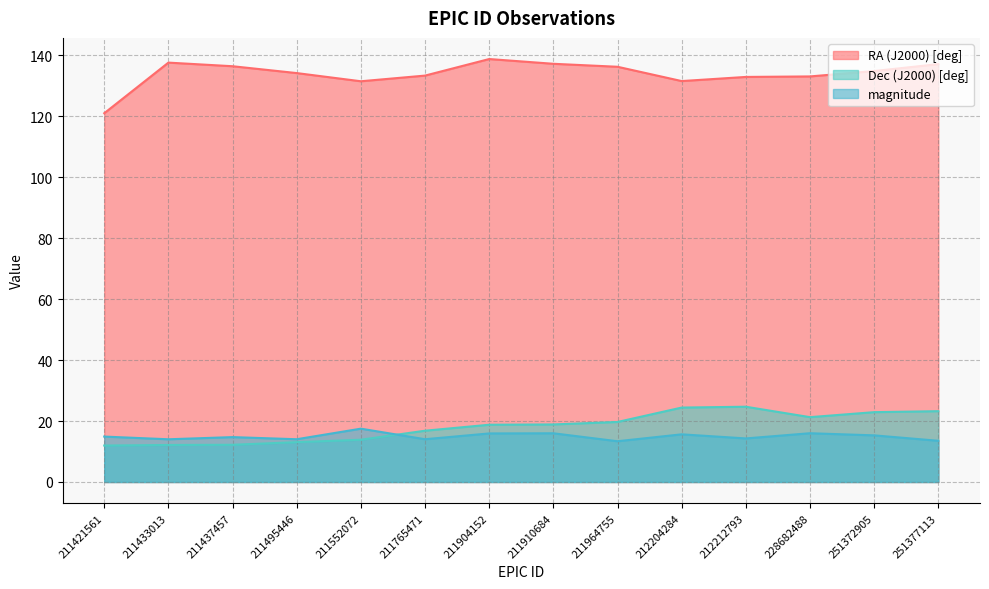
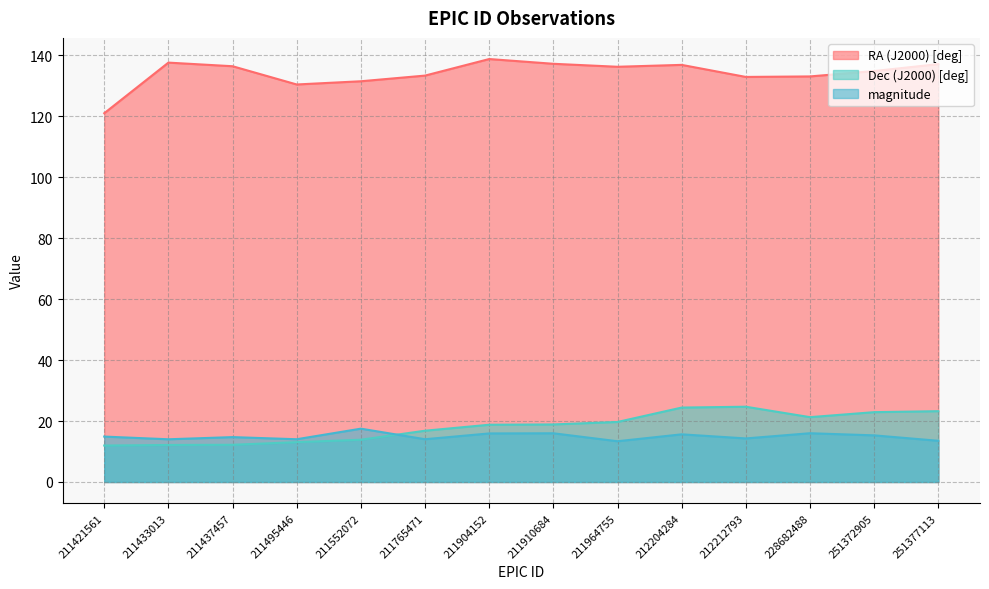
RA (J2000) [deg], 211495446: 134 -> 130
RA (J2000) [deg], 212204284: 132 -> 137
